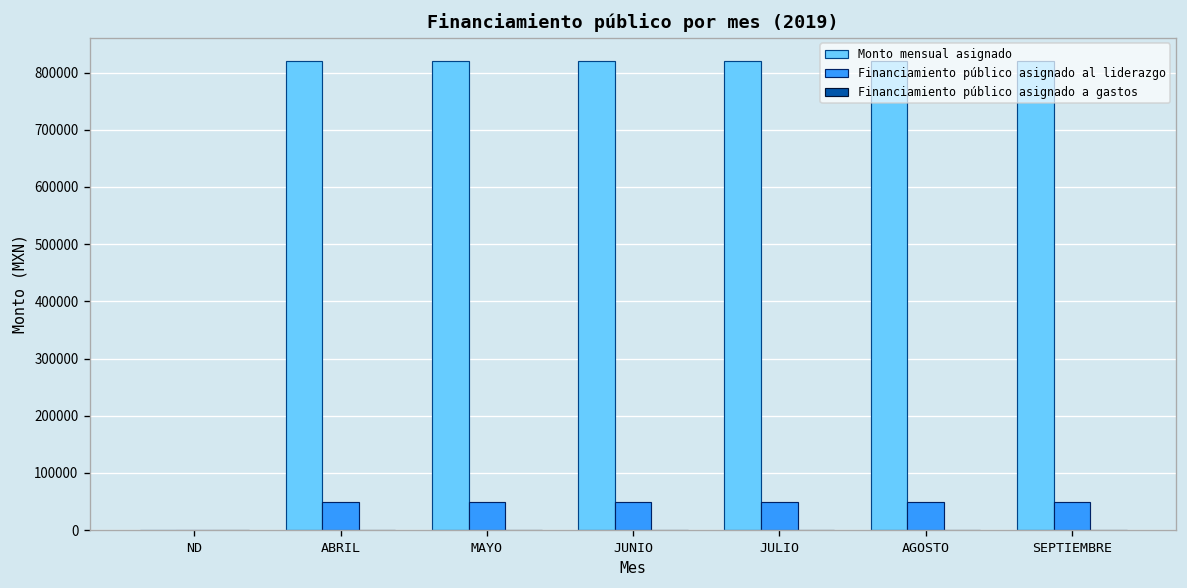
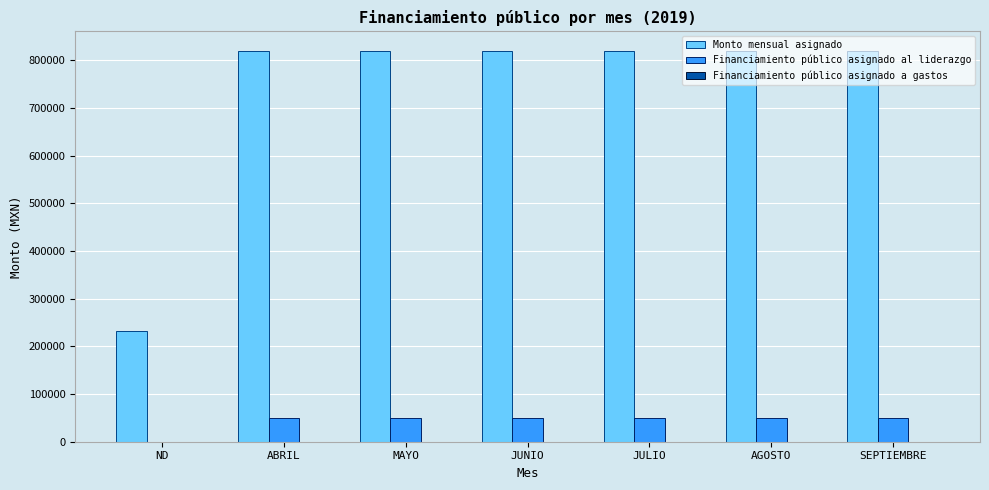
Monto mensual asignado, ND: 0 -> 230000
